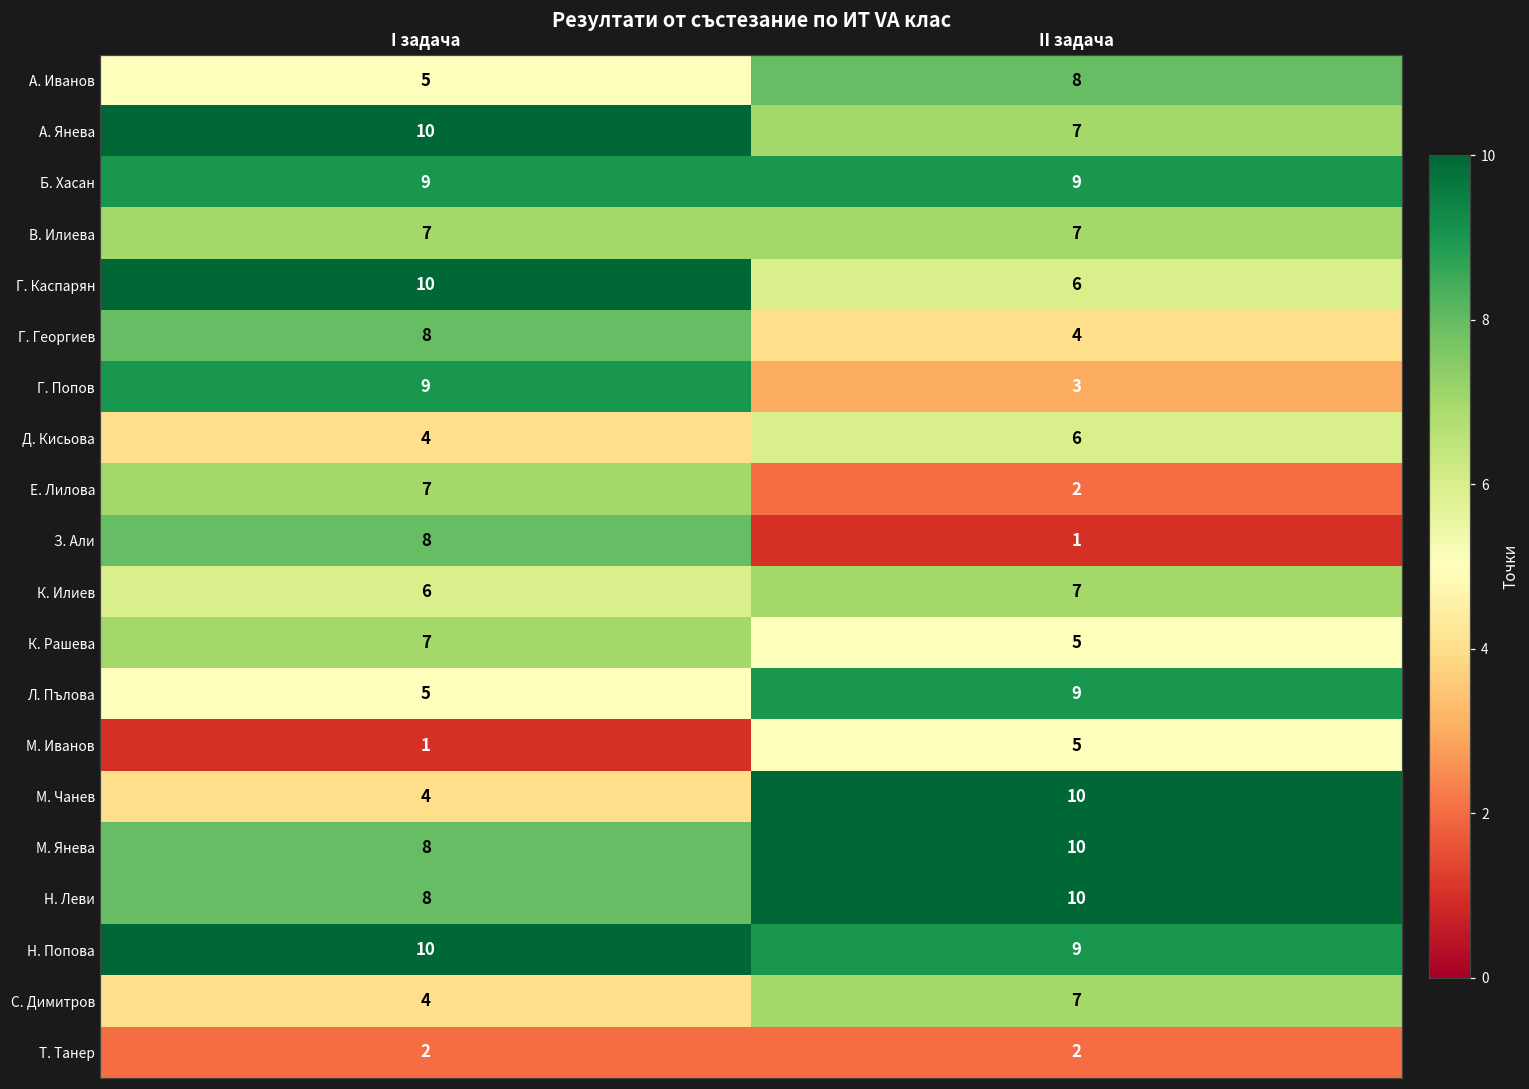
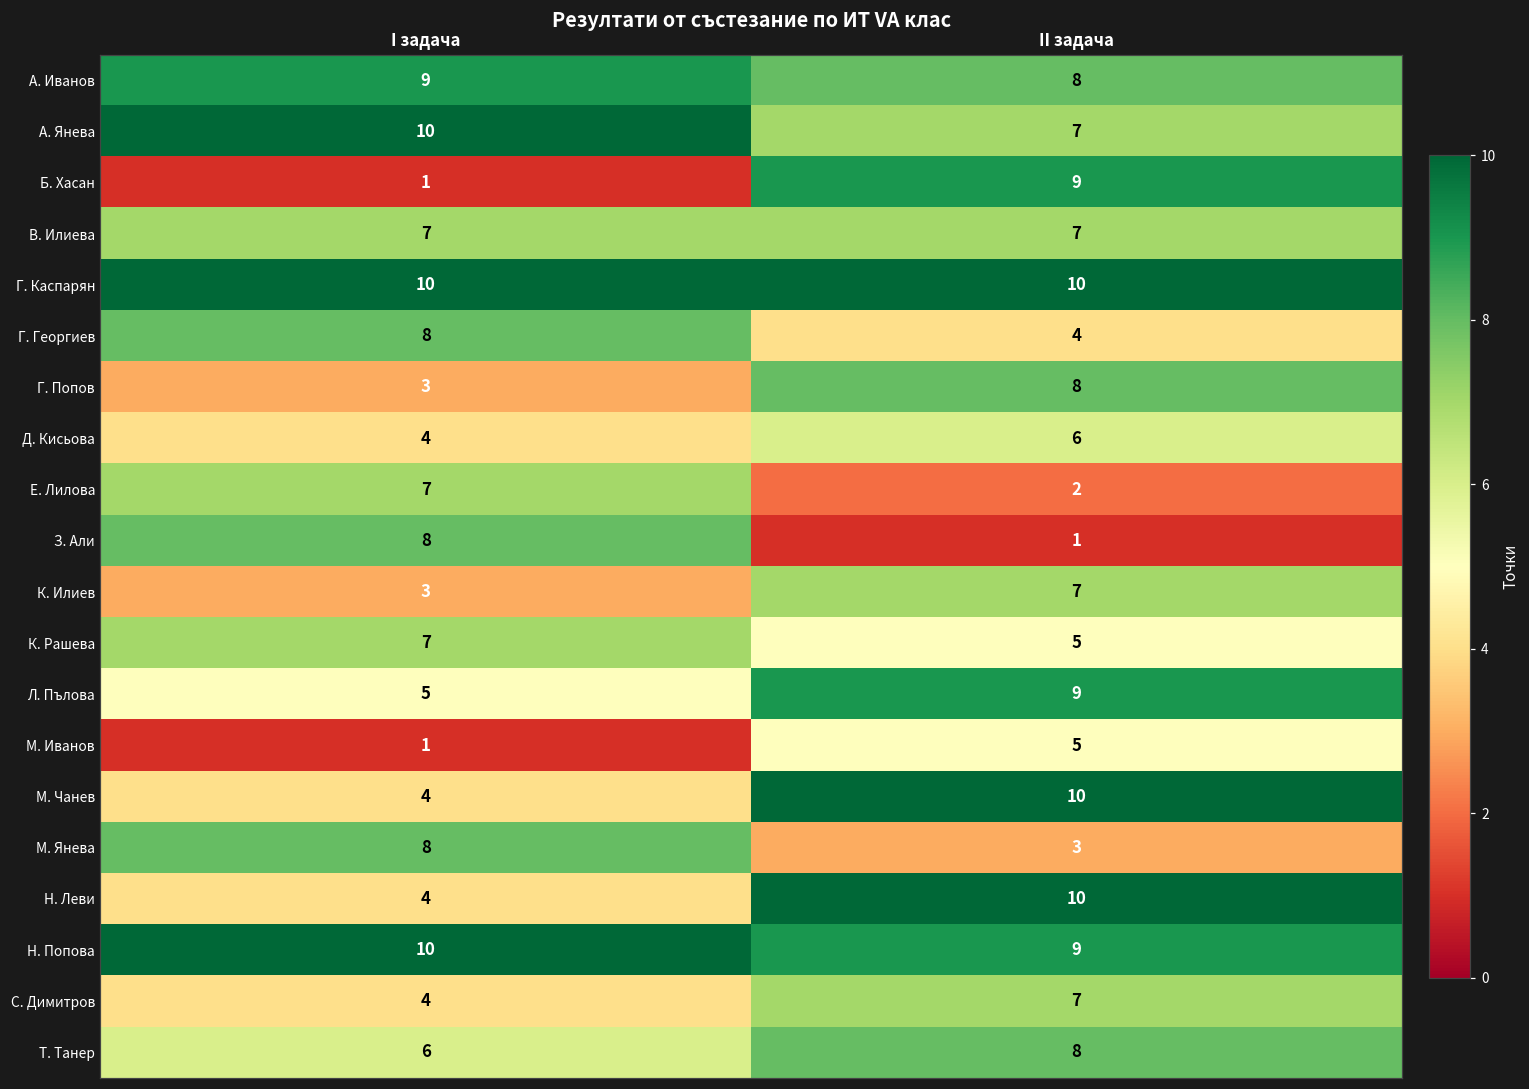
А. Иванов, I задача: 5 -> 9
Б. Хасан, I задача: 9 -> 1
Г. Каспарян, II задача: 6 -> 10
Г. Попов, I задача: 9 -> 3
Г. Попов, II задача: 3 -> 8
К. Илиев, I задача: 6 -> 3
М. Янева, II задача: 10 -> 3
Н. Леви, I задача: 8 -> 4
Т. Танер, I задача: 2 -> 6
Т. Танер, II задача: 2 -> 8
